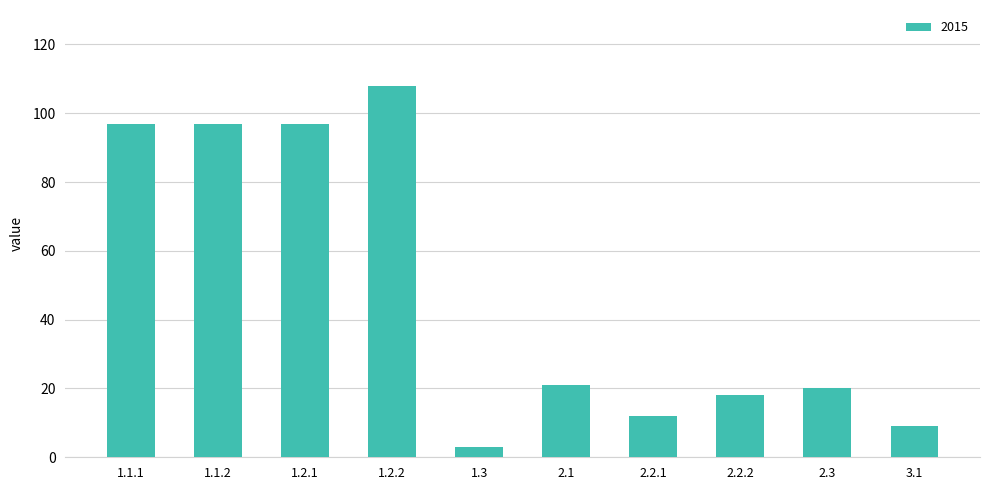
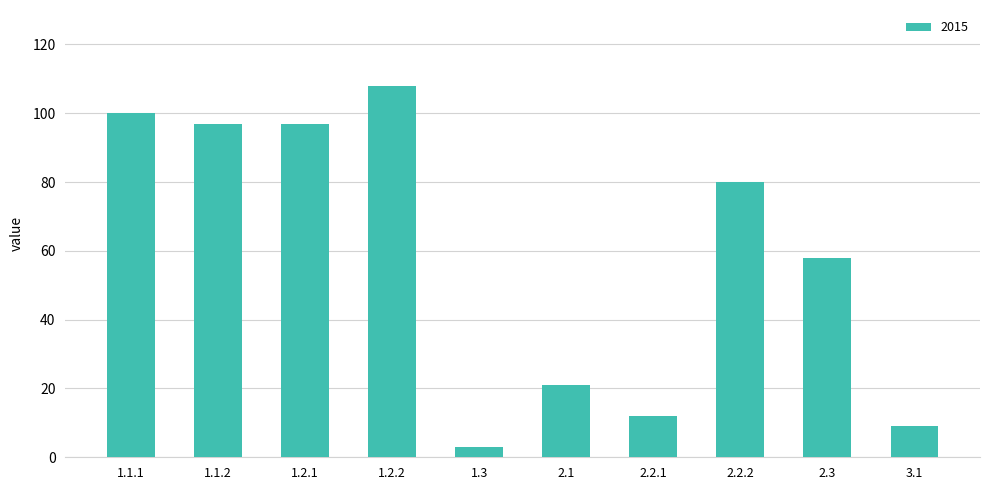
1.1.1: 97 -> 100
2.2.2: 18 -> 80
2.3: 20 -> 58
